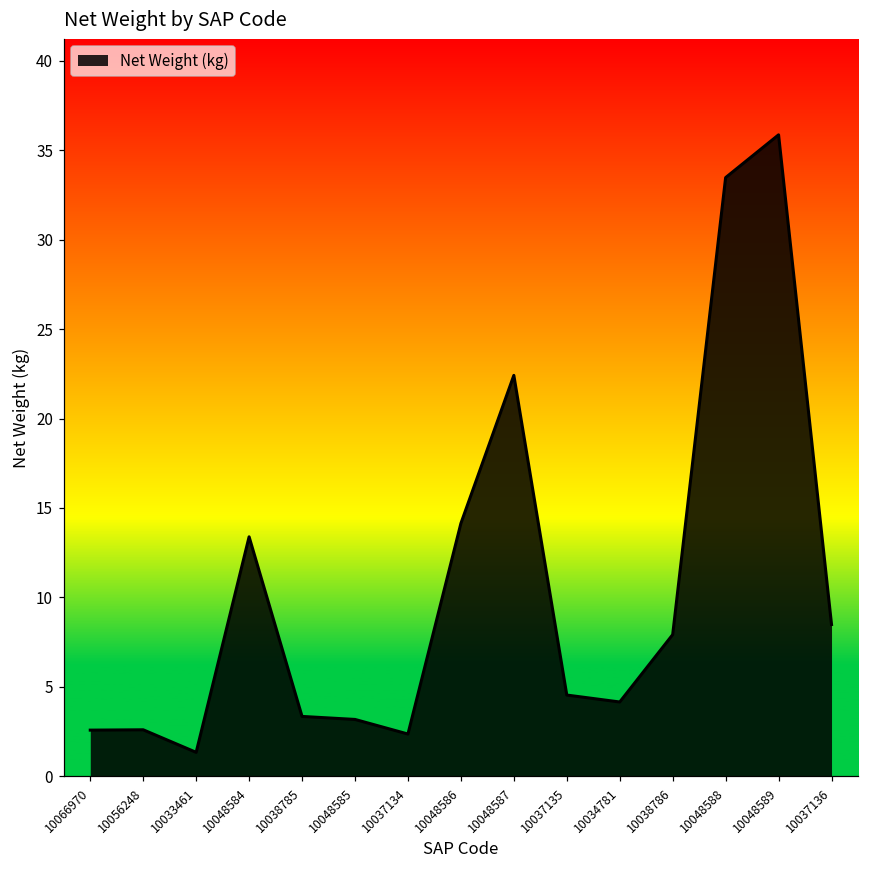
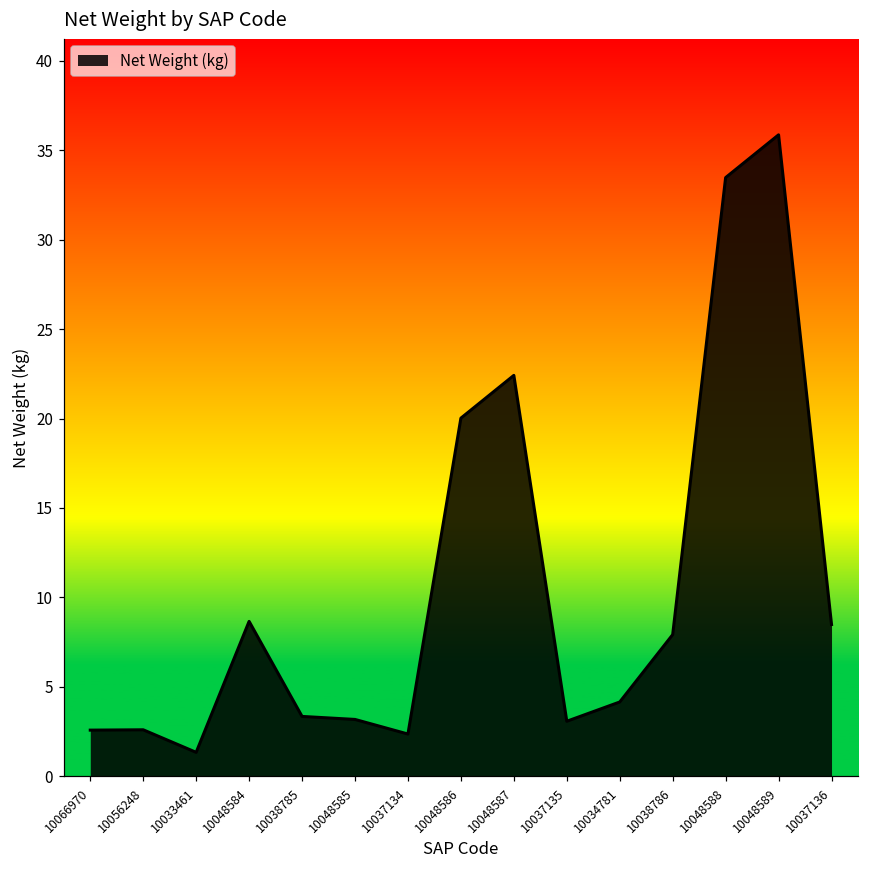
10048584: 13.4 -> 8.7
10048586: 14.1 -> 20.0
10037135: 4.5 -> 3.1
